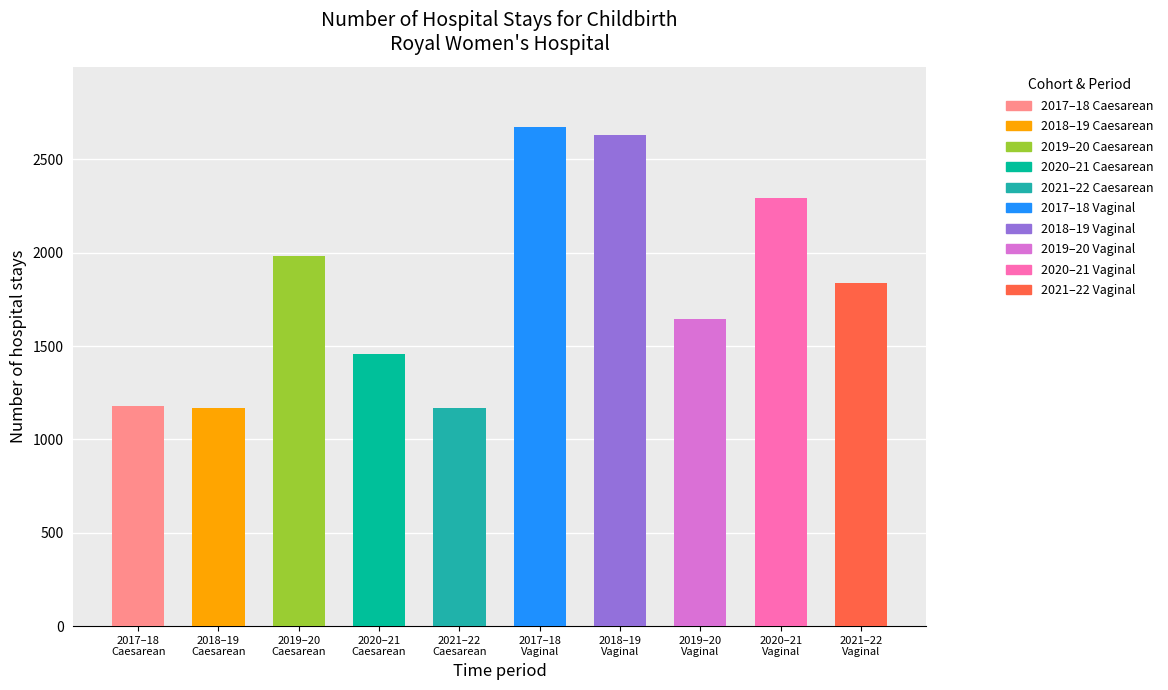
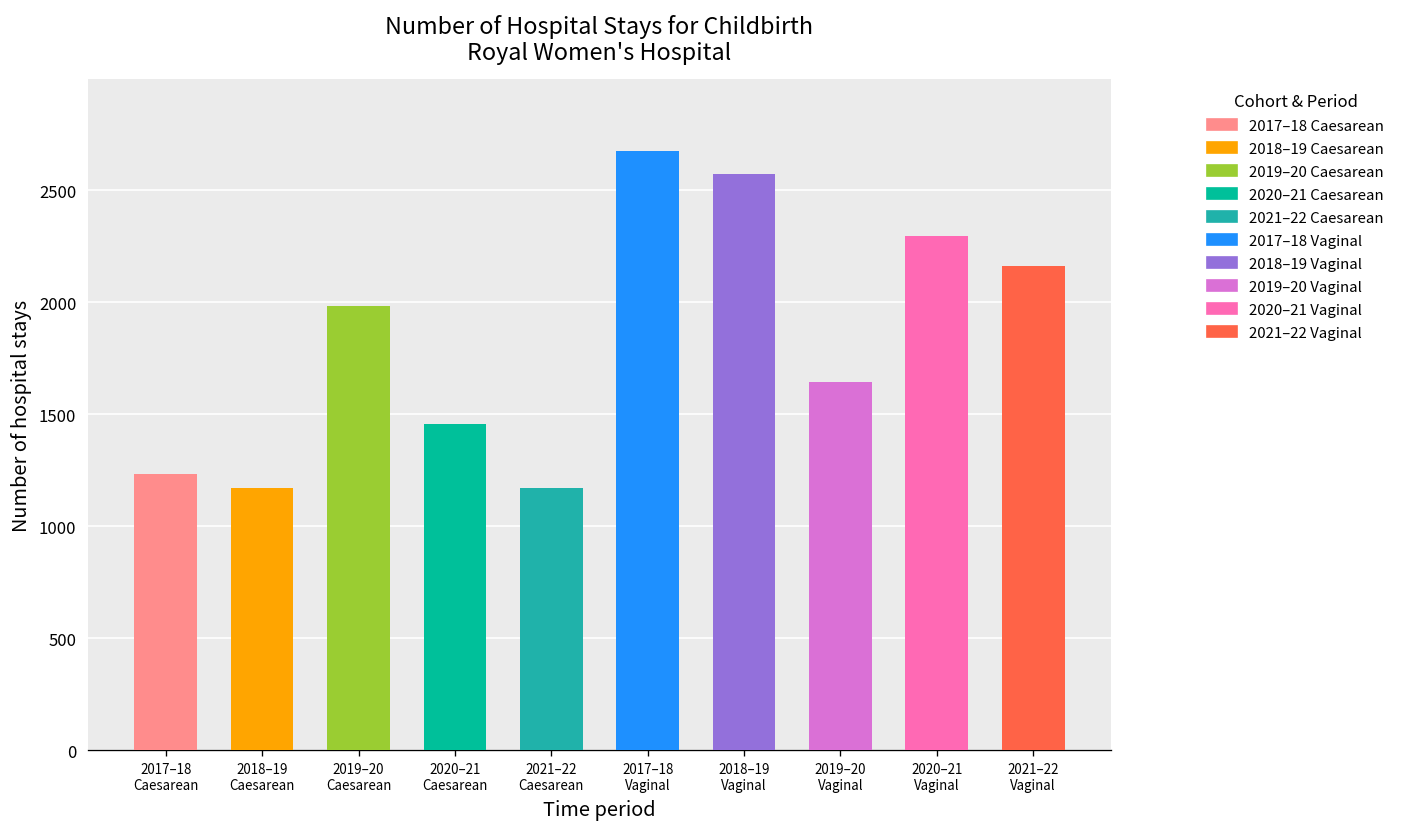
2017–18 Caesarean: 1180 -> 1230
2018–19 Vaginal: 2630 -> 2570
2021–22 Vaginal: 1840 -> 2160
